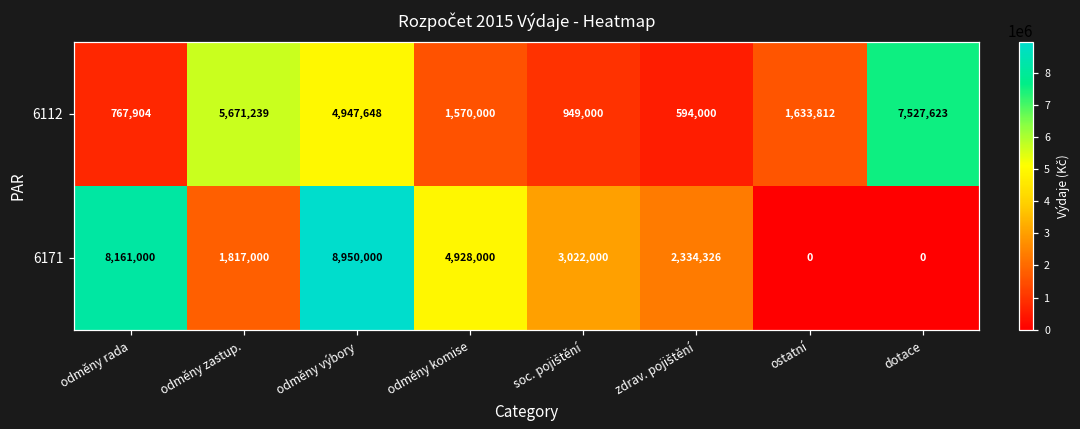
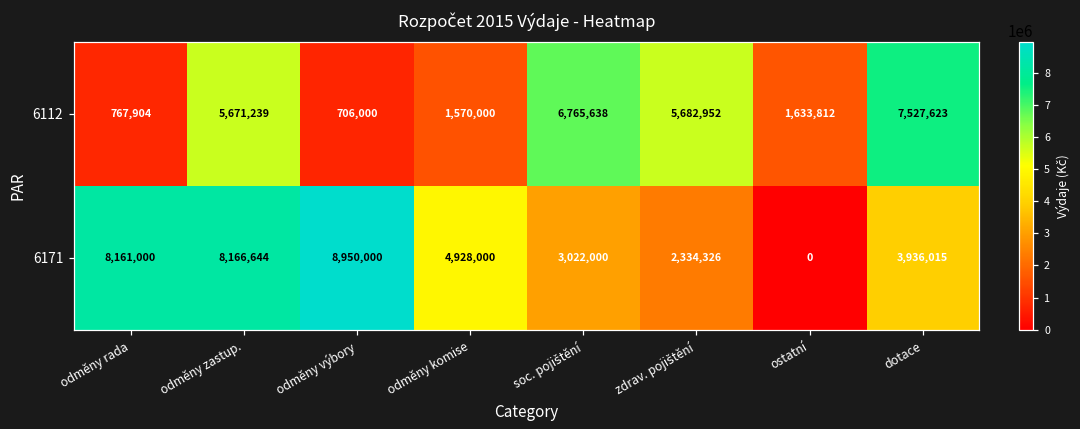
6112, odměny výbory: 4,947,648 -> 706,000
6112, soc. pojištění: 949,000 -> 6,765,638
6112, zdrav. pojištění: 594,000 -> 5,682,952
6171, odměny zastup.: 1,817,000 -> 8,166,644
6171, dotace: 0 -> 3,936,015
